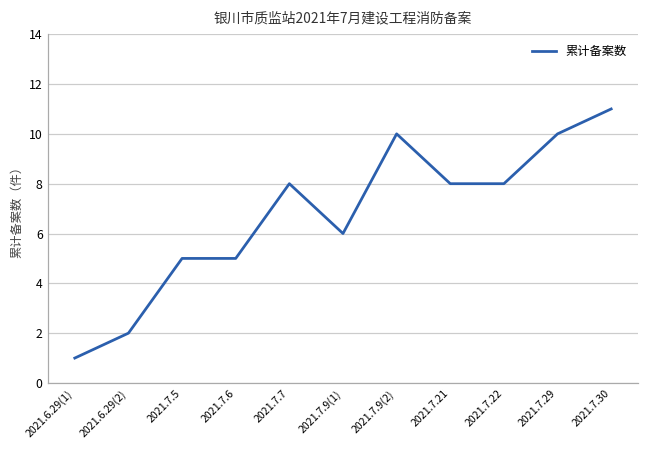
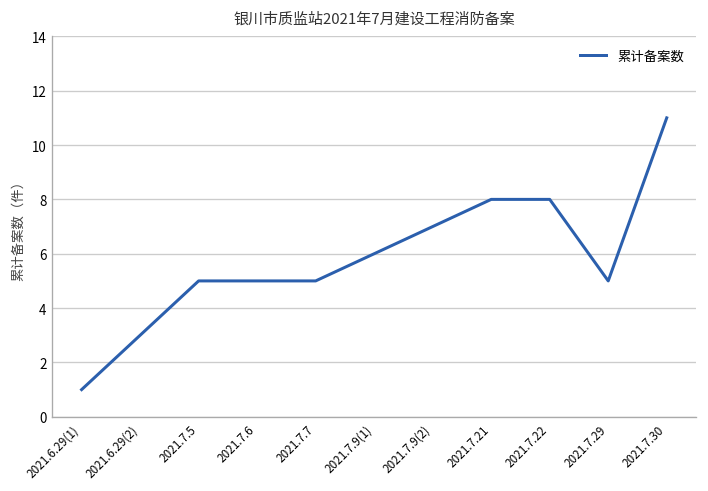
2021.6.29(2): 2 -> 3
2021.7.7: 8 -> 5
2021.7.9(2): 10 -> 7
2021.7.29: 10 -> 5
